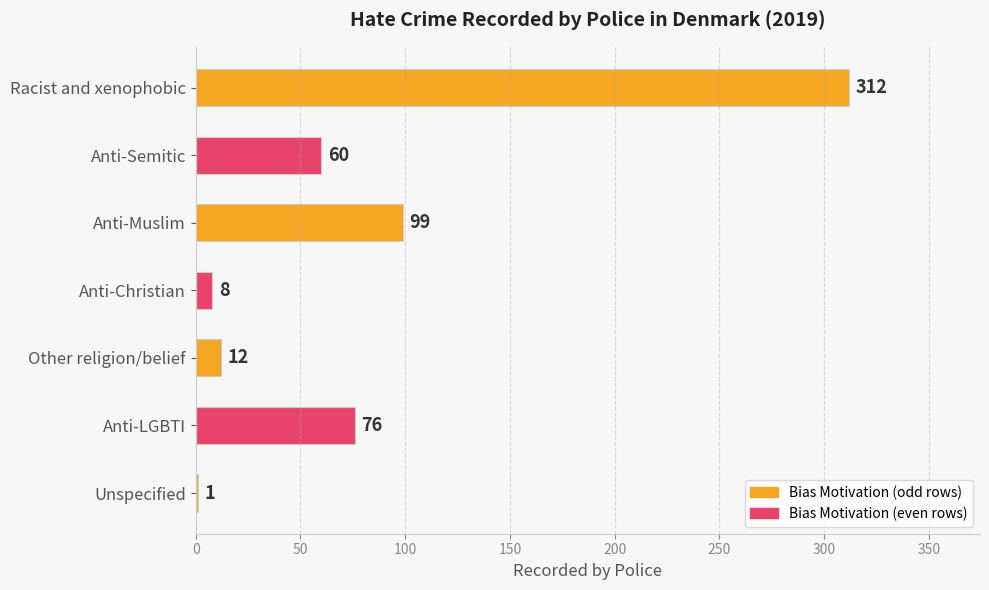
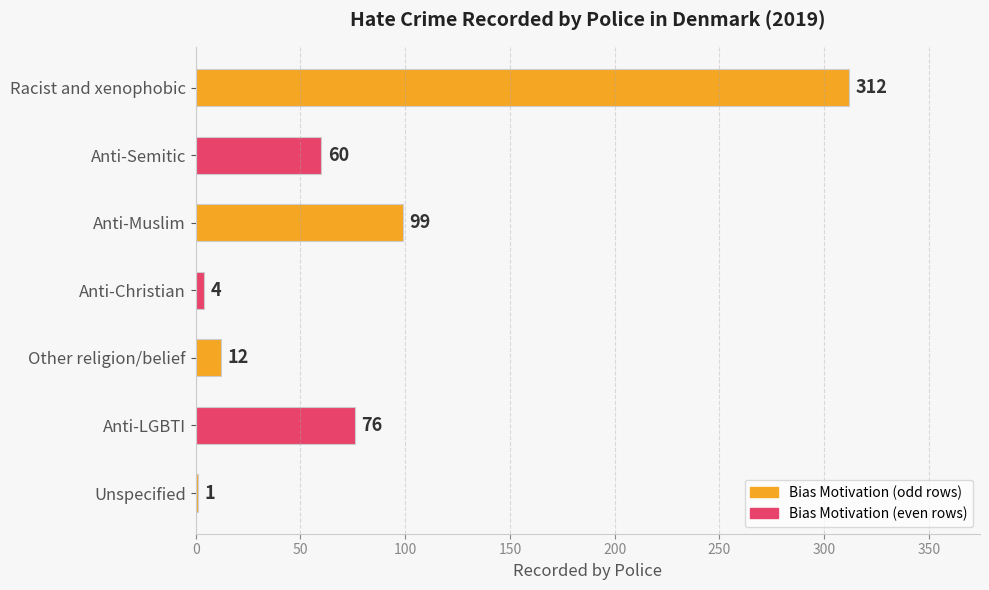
Anti-Christian: 8 -> 4
